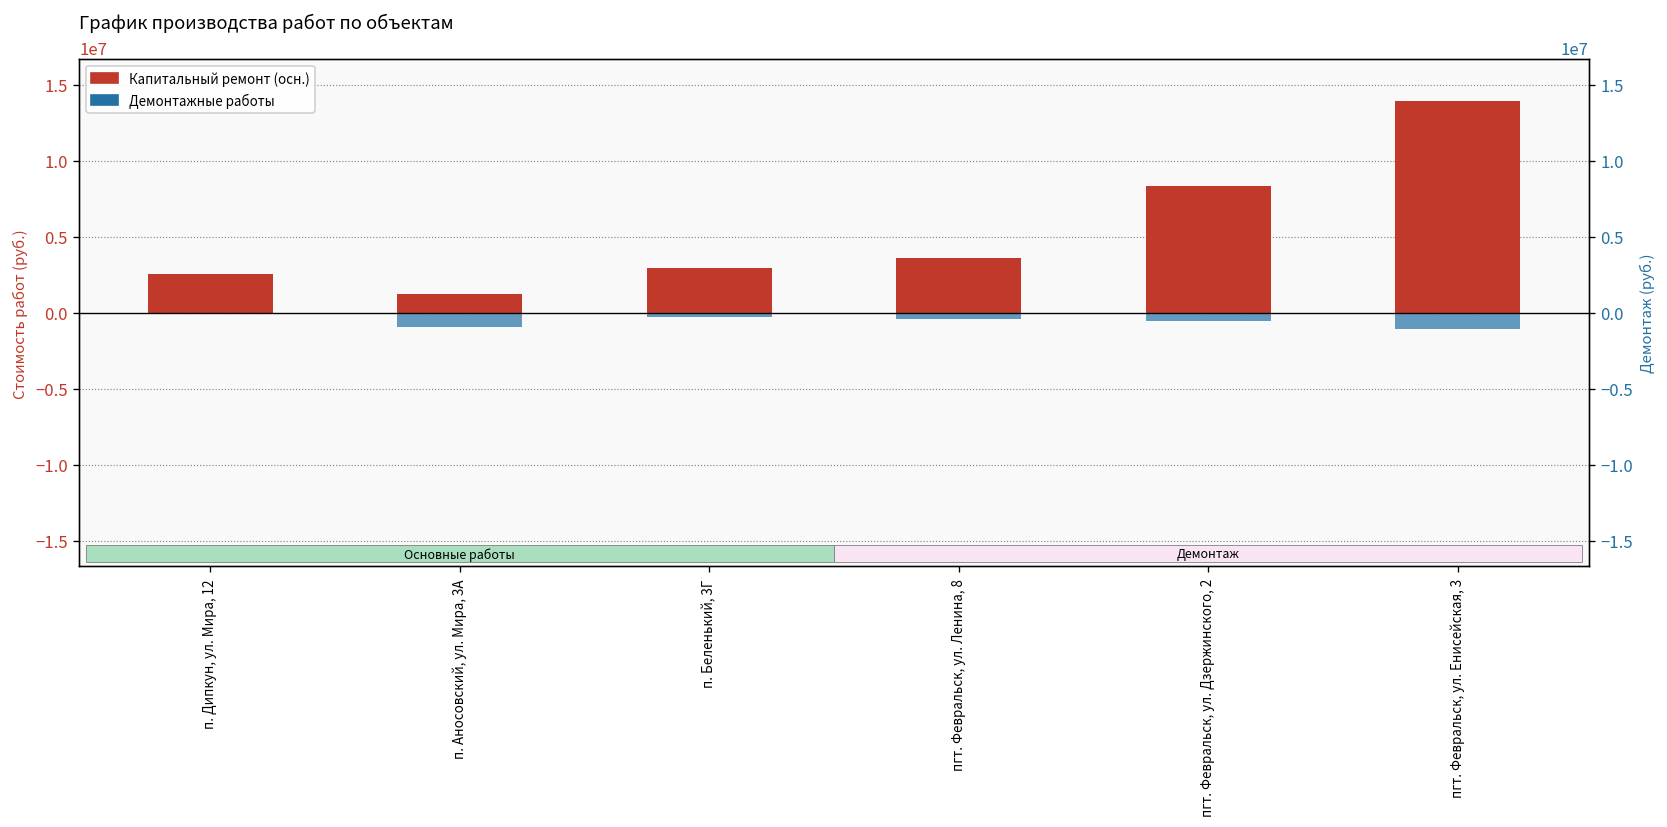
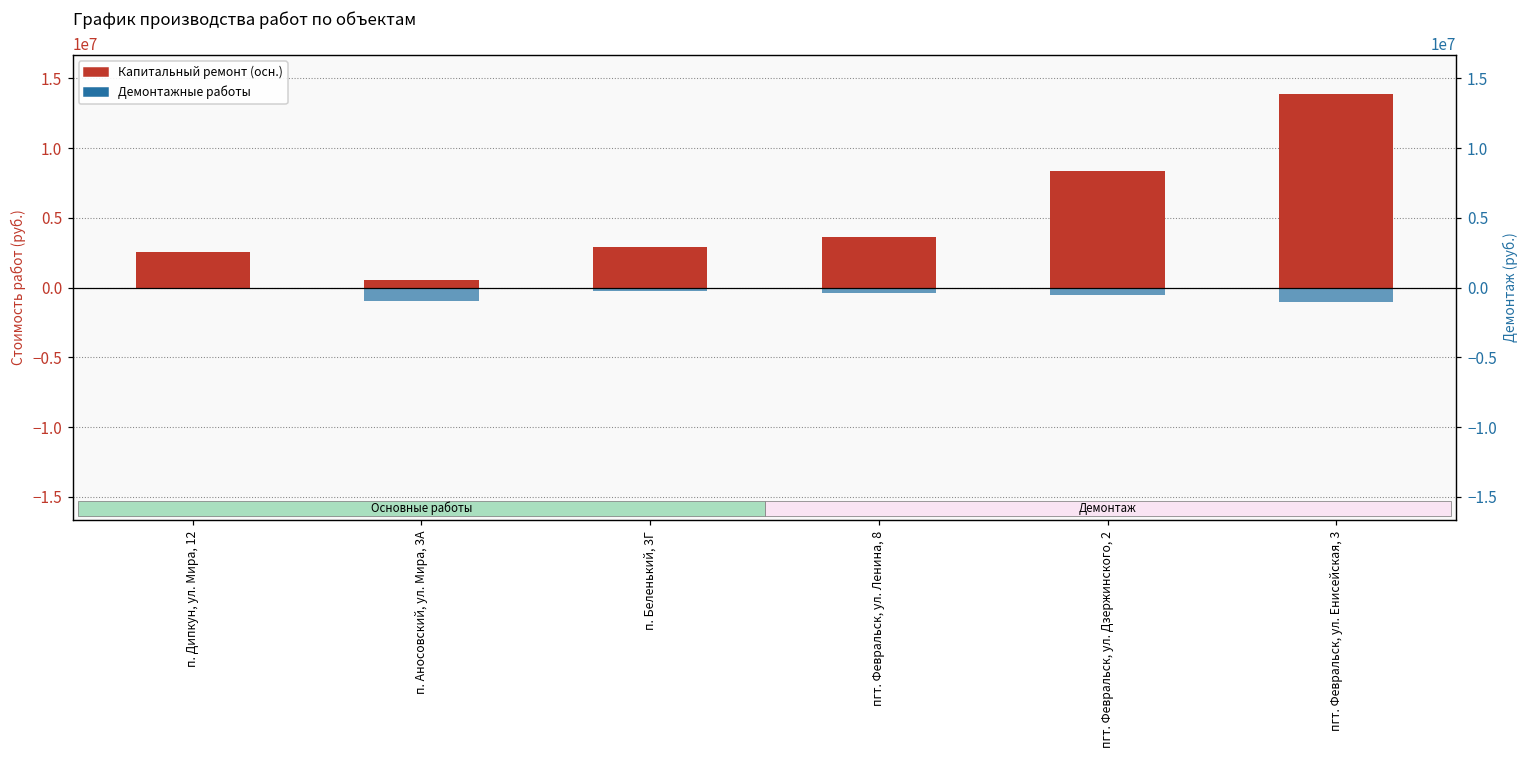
Капитальный ремонт (осн.), п. Аносовский, ул. Мира, 3А: 1200000 -> 500000
